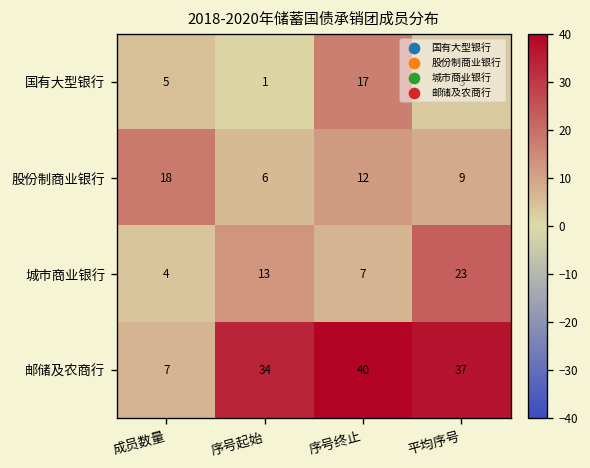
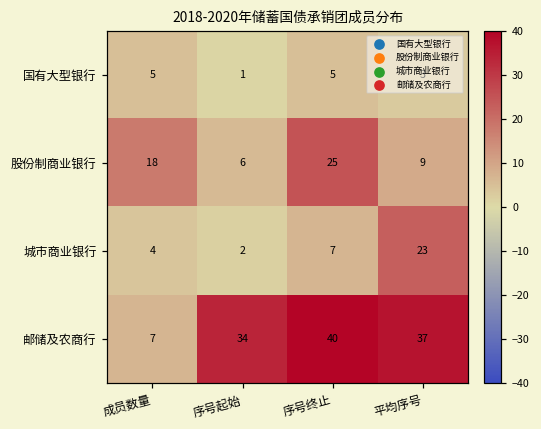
国有大型银行, 序号终止: 17 -> 5
股份制商业银行, 序号终止: 12 -> 25
城市商业银行, 序号起始: 13 -> 2
